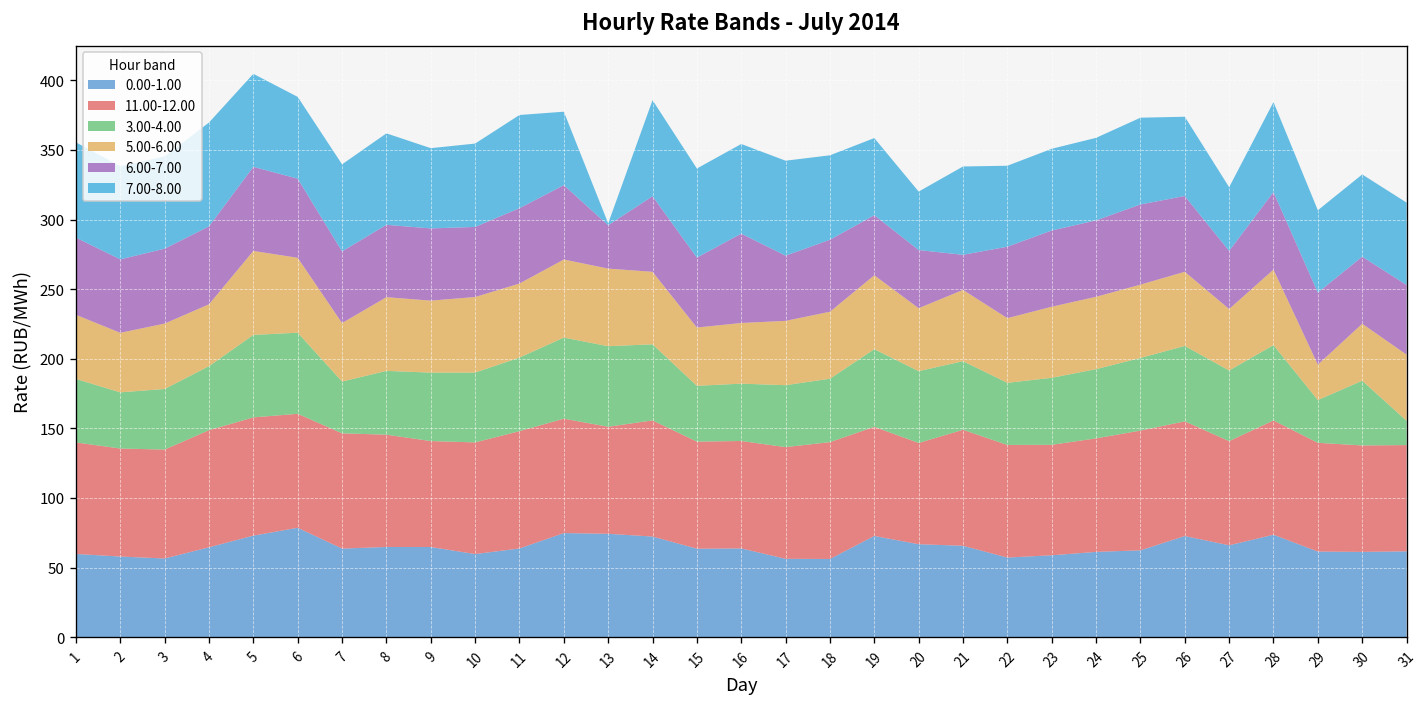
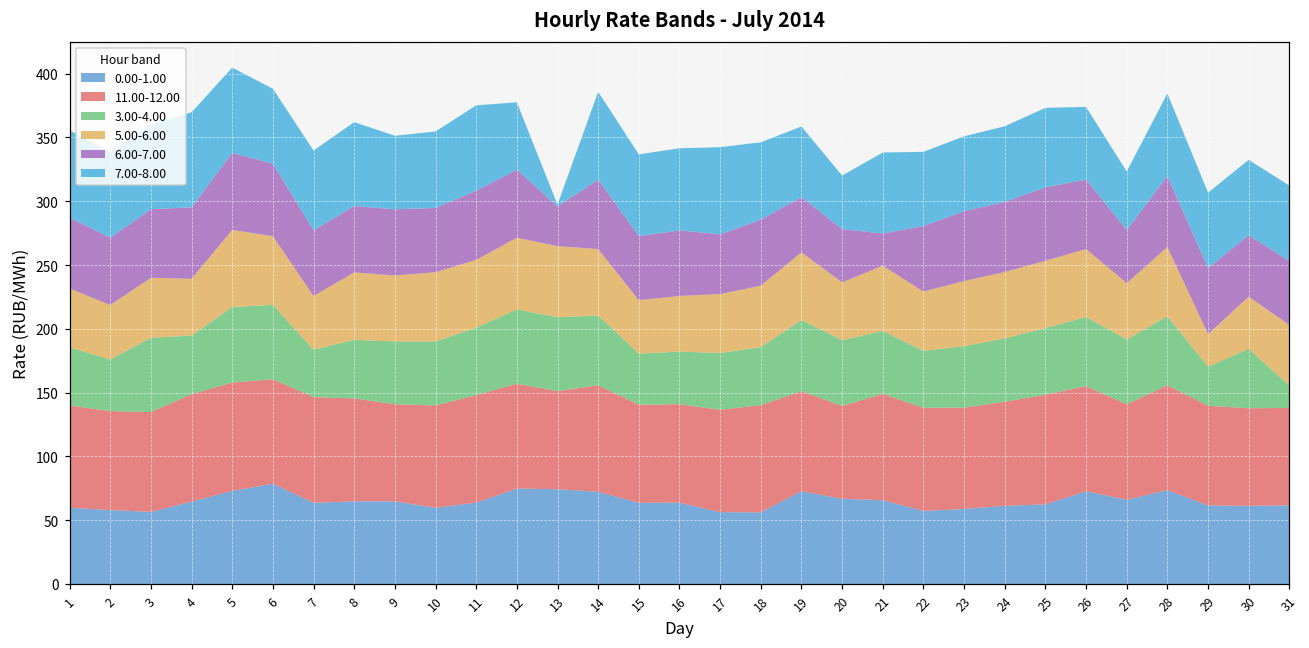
3.00-4.00, 3: 44 -> 58
6.00-7.00, 16: 64 -> 51
